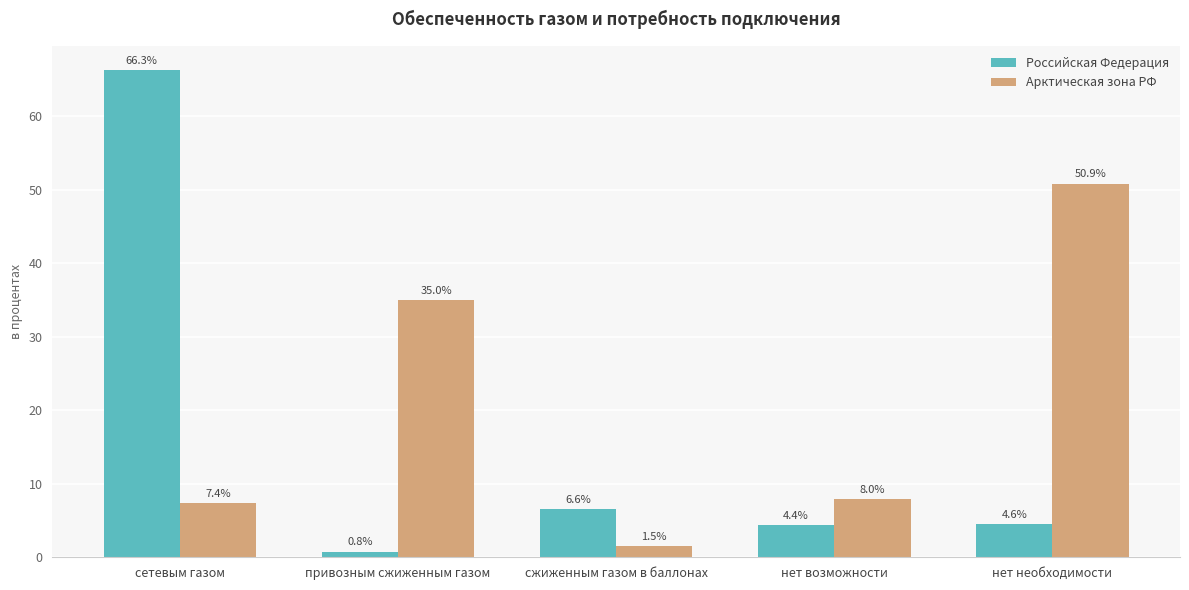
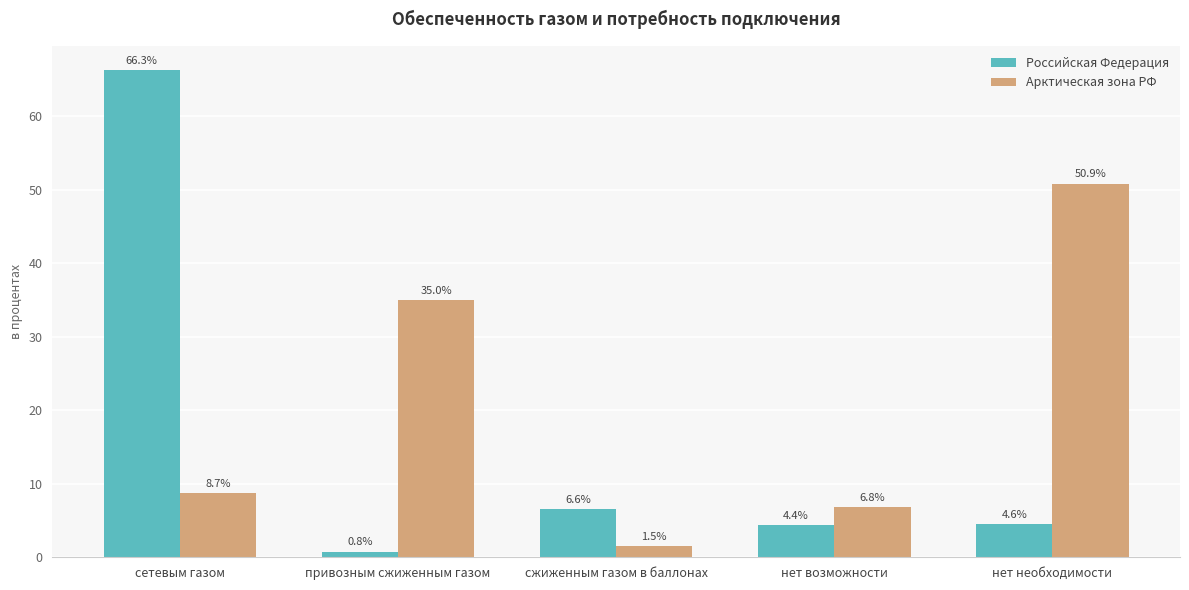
Арктическая зона РФ, сетевым газом: 7.4% -> 8.7%
Арктическая зона РФ, нет возможности: 8.0% -> 6.8%
